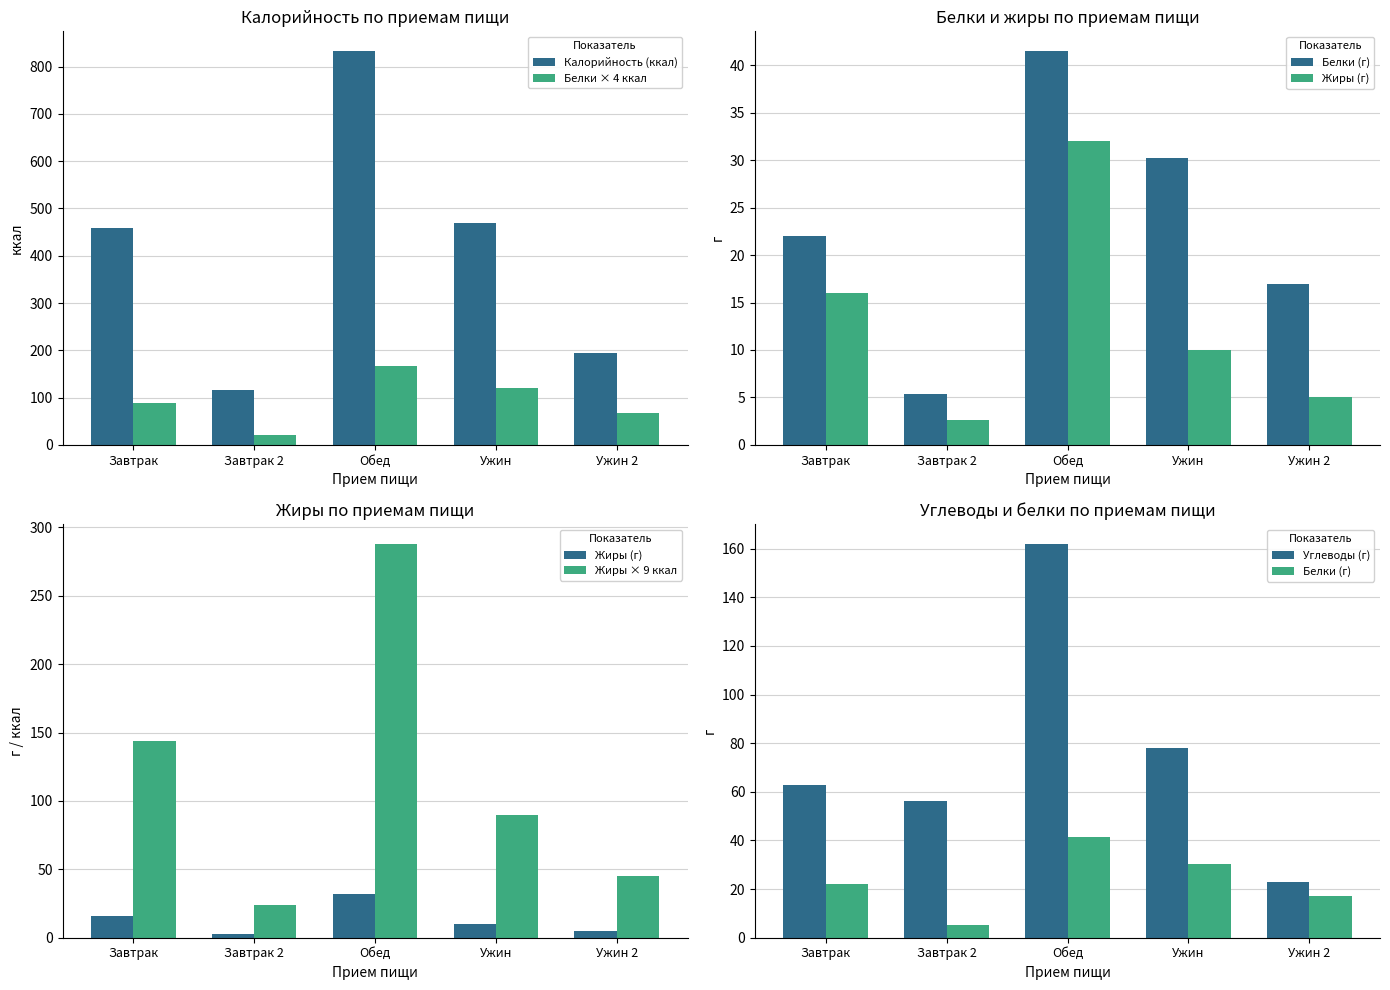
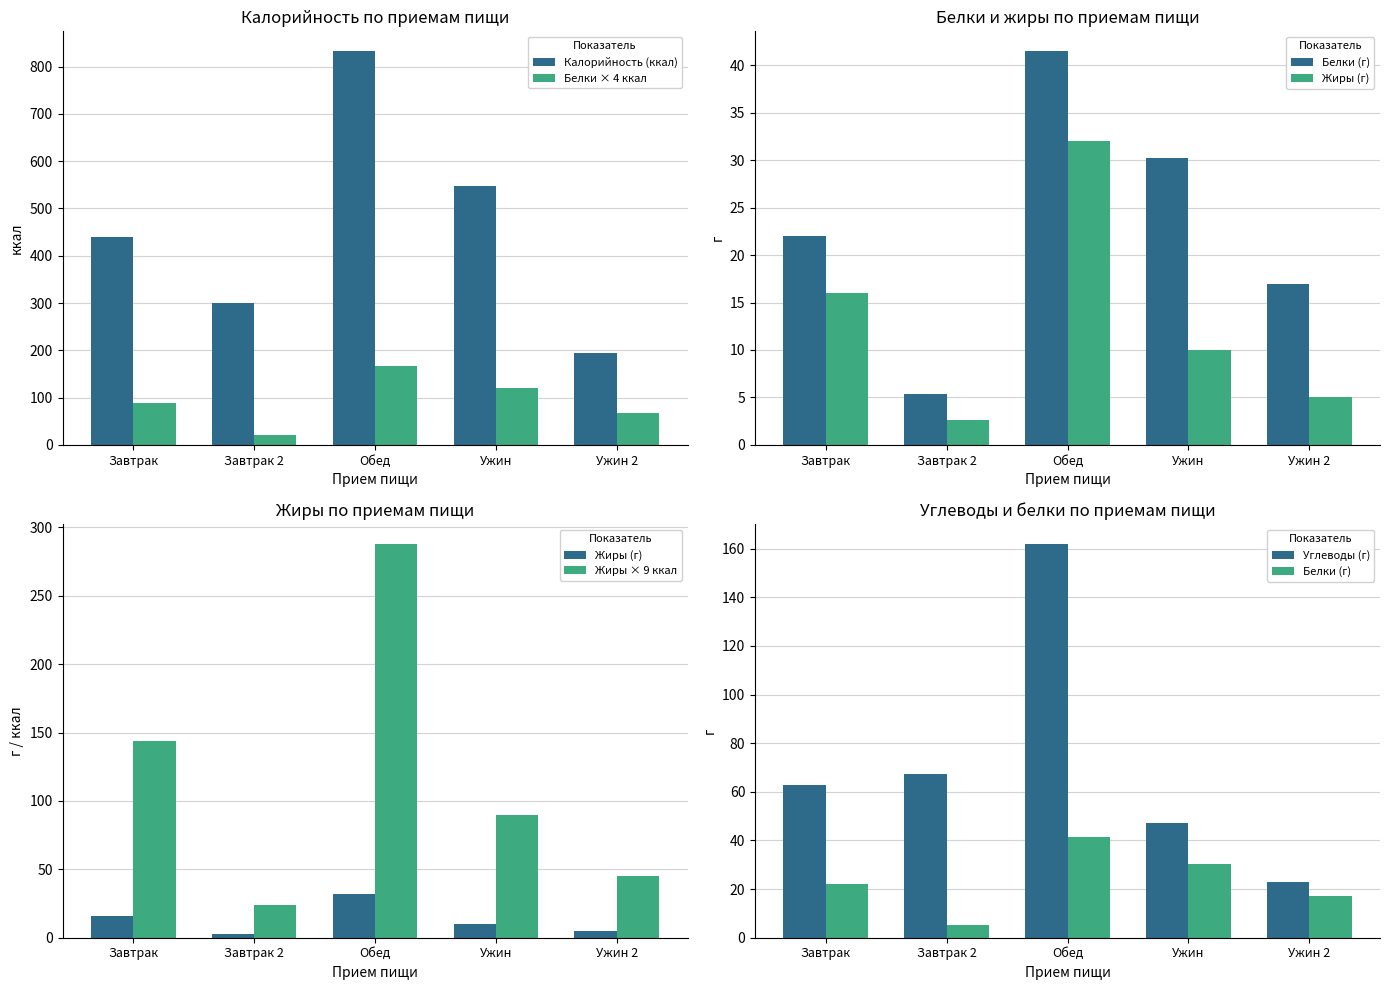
Калорийность по приемам пищи, Калорийность (ккал), Завтрак: 460 -> 440
Калорийность по приемам пищи, Калорийность (ккал), Завтрак 2: 120 -> 300
Калорийность по приемам пищи, Калорийность (ккал), Ужин: 470 -> 550
Углеводы и белки по приемам пищи, Углеводы (г), Завтрак 2: 56 -> 67
Углеводы и белки по приемам пищи, Углеводы (г), Ужин: 78 -> 47
